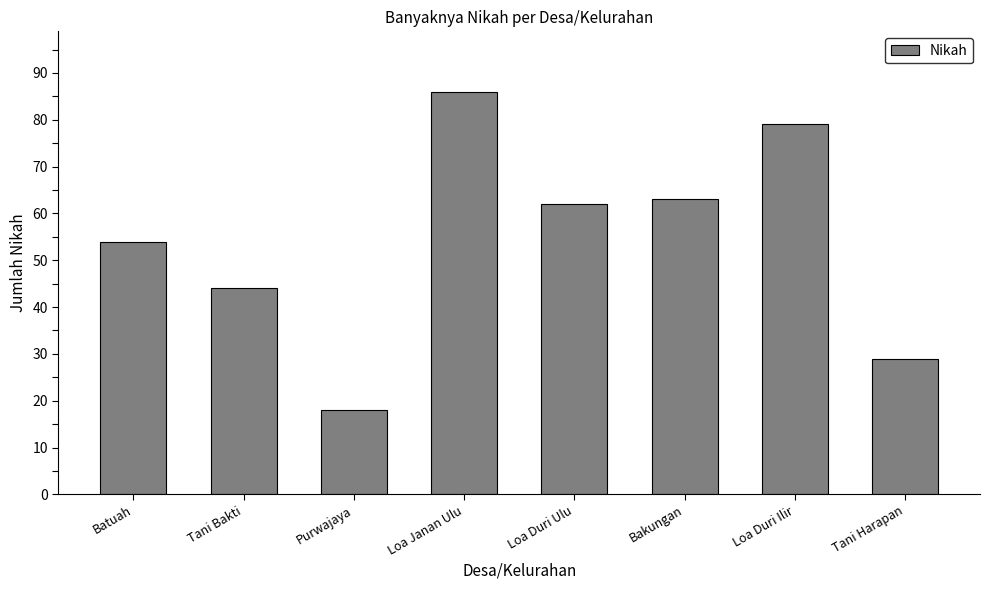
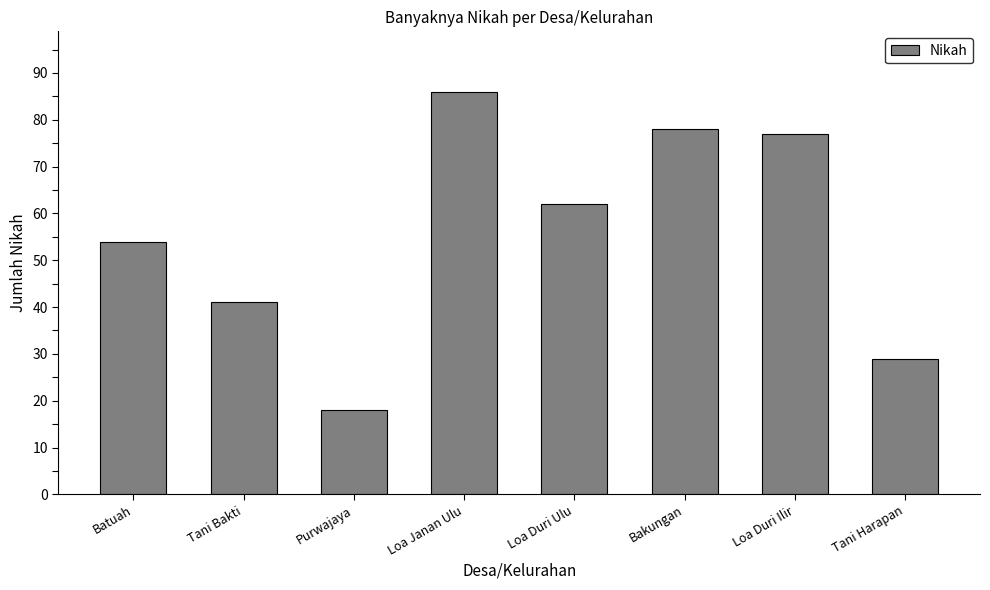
Tani Bakti: 44 -> 41
Bakungan: 63 -> 78
Loa Duri Ilir: 79 -> 77
